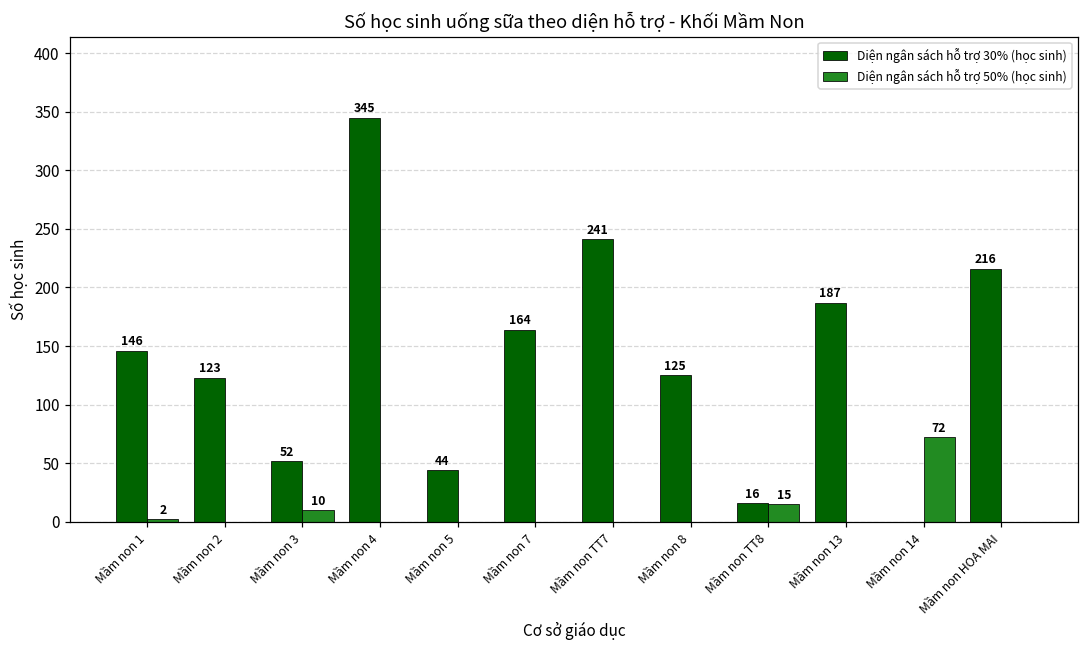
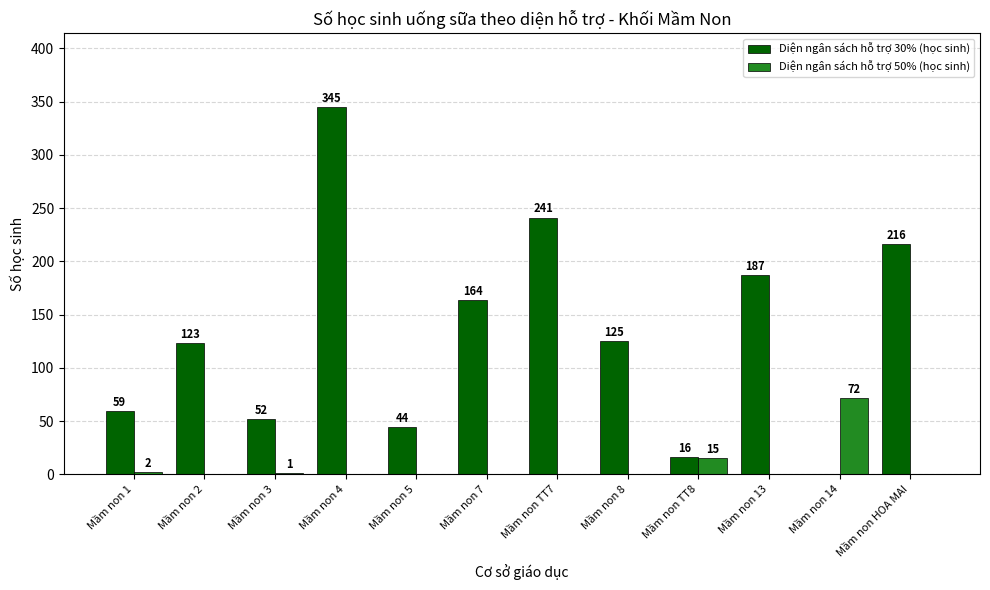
Diện ngân sách hỗ trợ 30% (học sinh), Mầm non 1: 146 -> 59
Diện ngân sách hỗ trợ 50% (học sinh), Mầm non 3: 10 -> 1
